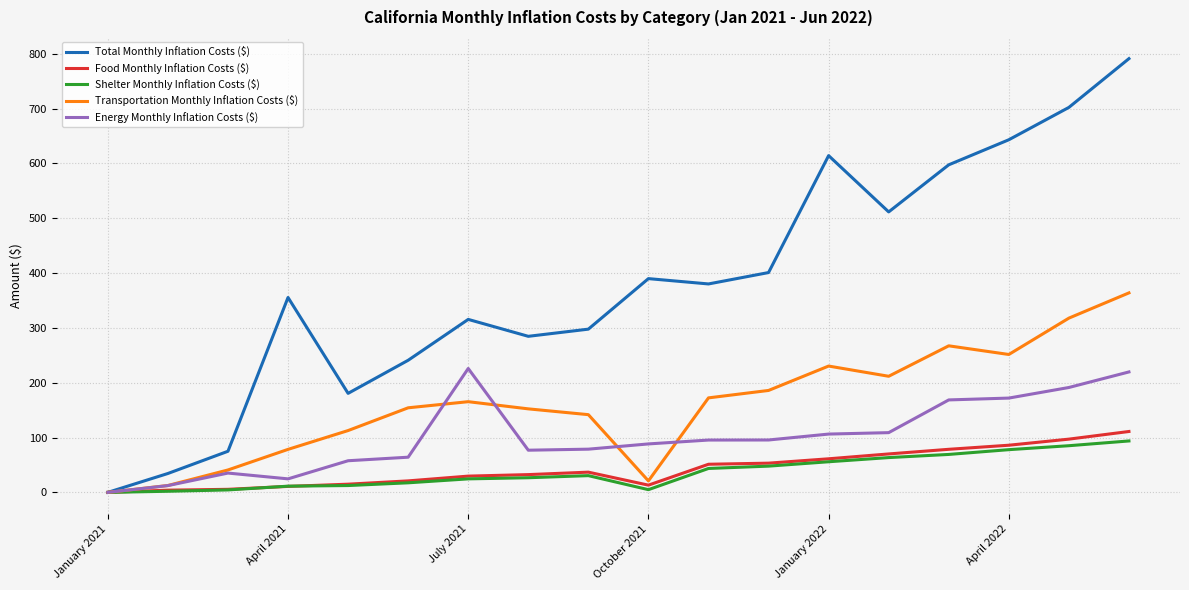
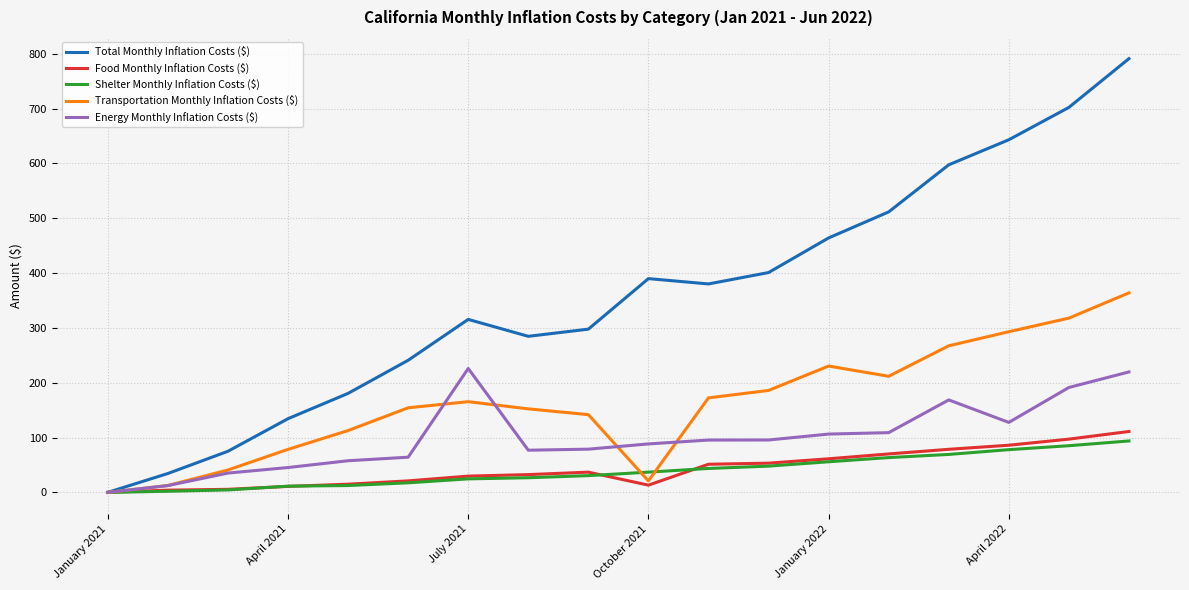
Total Monthly Inflation Costs ($), April 2021: 360 -> 130
Energy Monthly Inflation Costs ($), April 2021: 20 -> 50
Shelter Monthly Inflation Costs ($), October 2021: 0 -> 40
Total Monthly Inflation Costs ($), January 2022: 610 -> 460
Transportation Monthly Inflation Costs ($), April 2022: 250 -> 290
Energy Monthly Inflation Costs ($), April 2022: 170 -> 130
